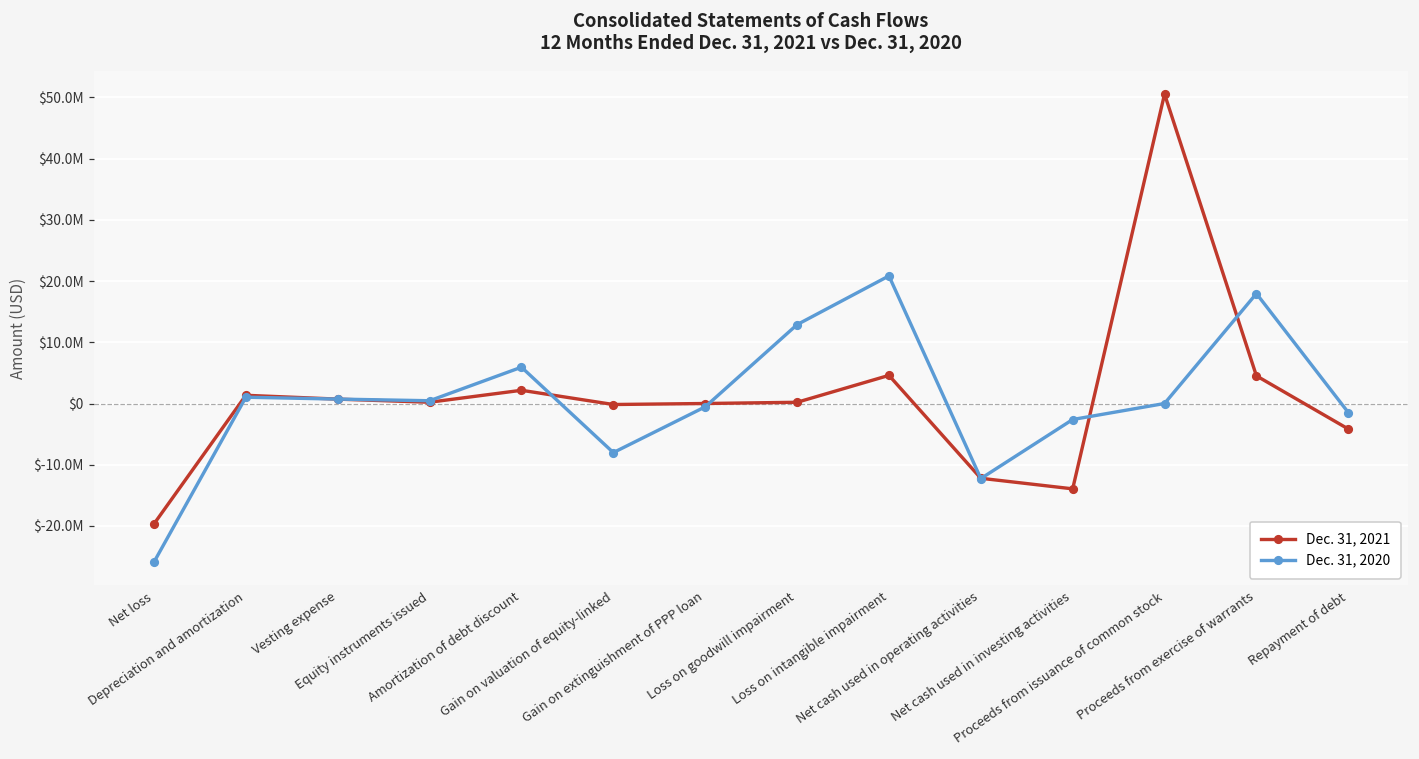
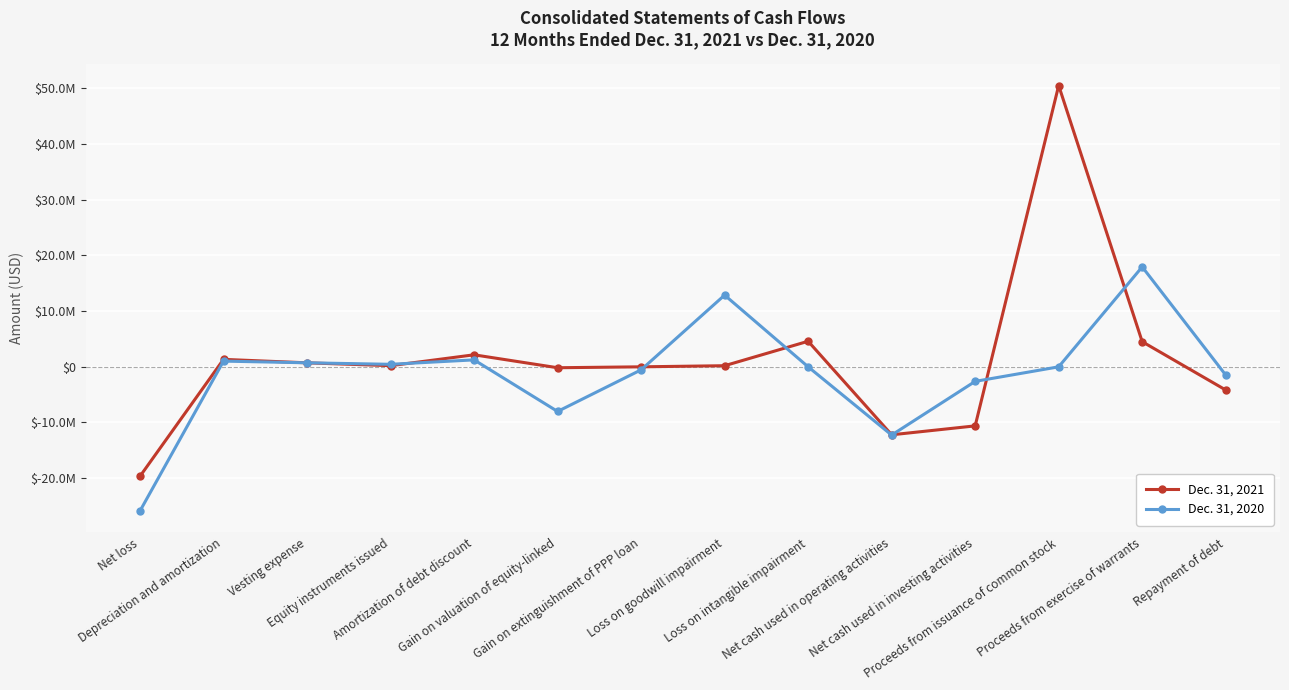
Dec. 31, 2020, Amortization of debt discount: $6000000 -> $1000000
Dec. 31, 2020, Loss on intangible impairment: $21000000 -> $0
Dec. 31, 2021, Net cash used in investing activities: $-14000000 -> $-11000000
